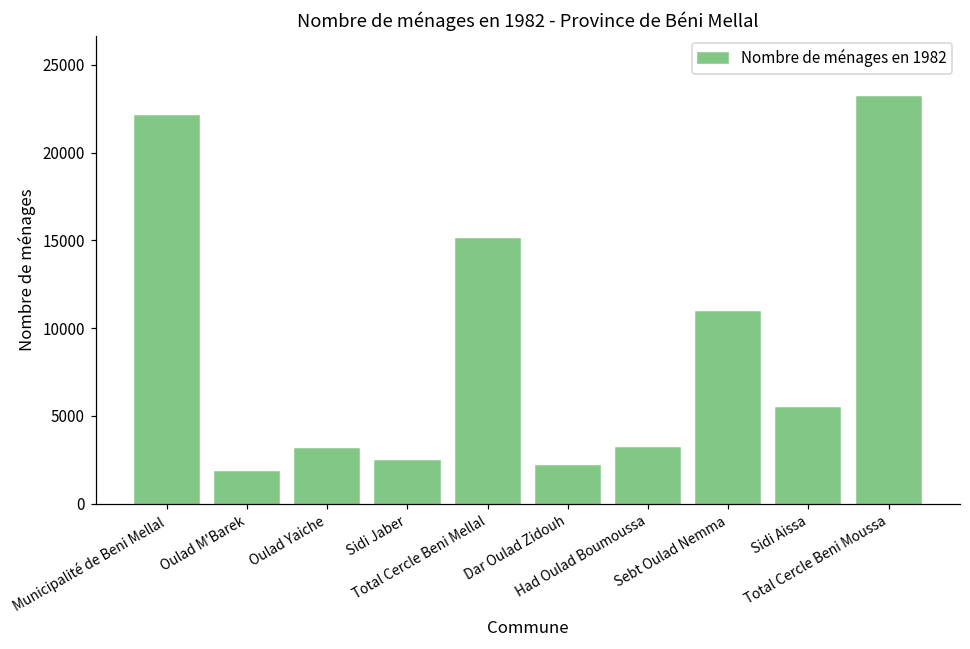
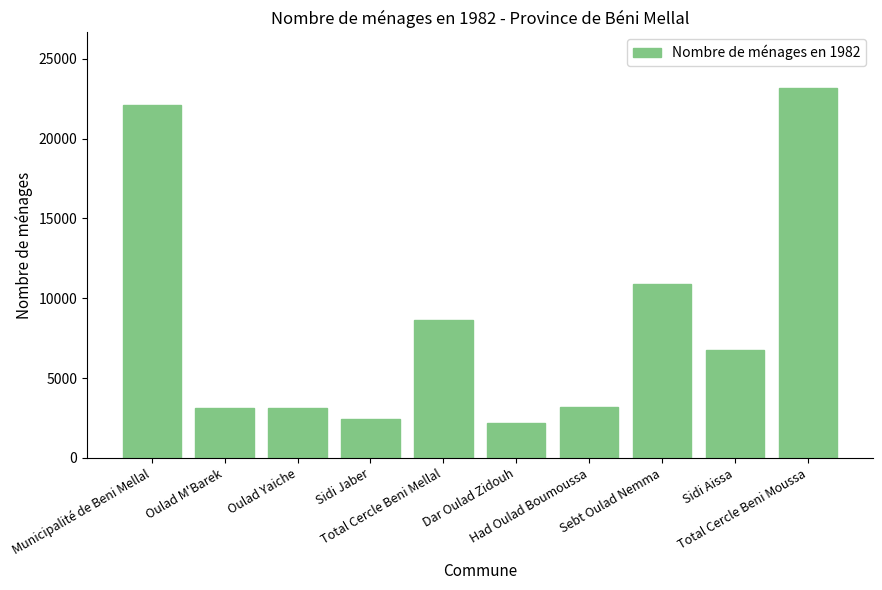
Oulad M'Barek: 1800 -> 3100
Total Cercle Beni Mellal: 15100 -> 8600
Sidi Aissa: 5500 -> 6800
